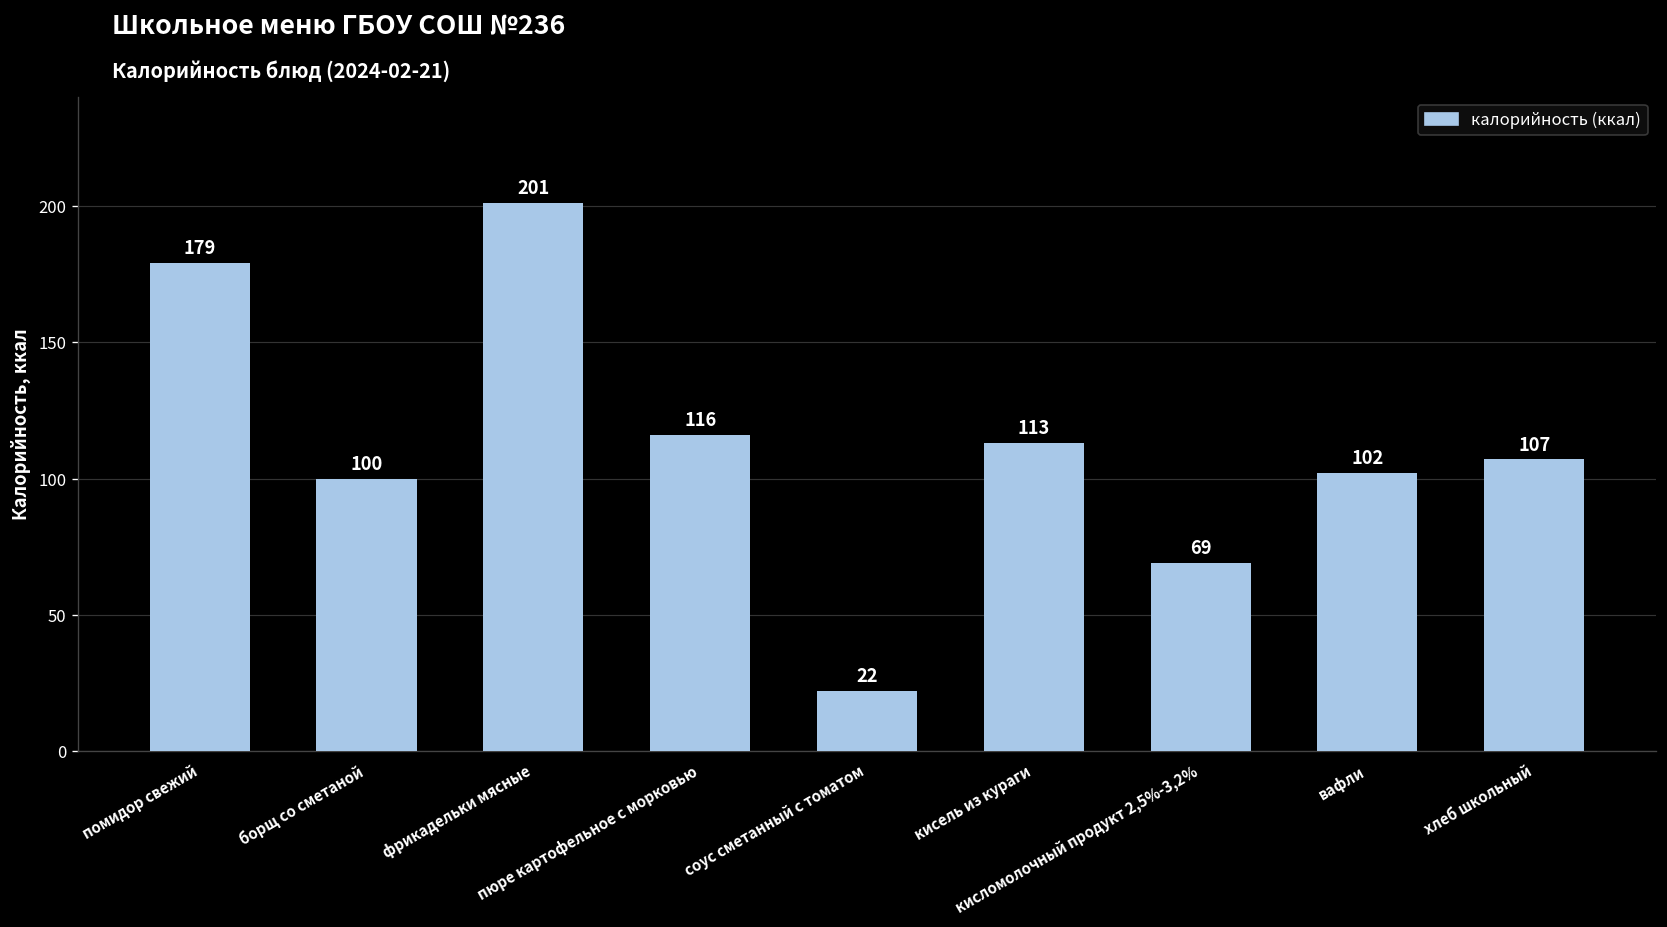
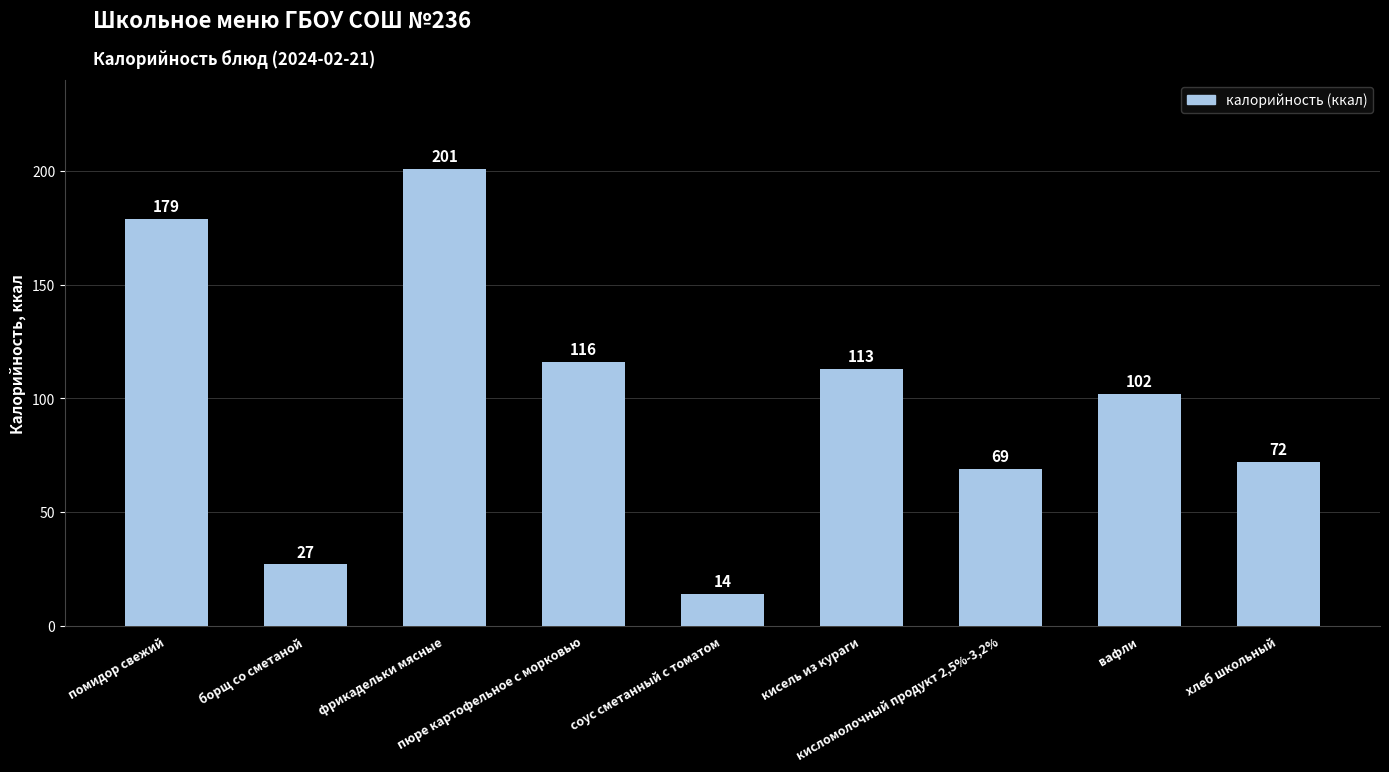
борщ со сметаной: 100 -> 27
соус сметанный с томатом: 22 -> 14
хлеб школьный: 107 -> 72
